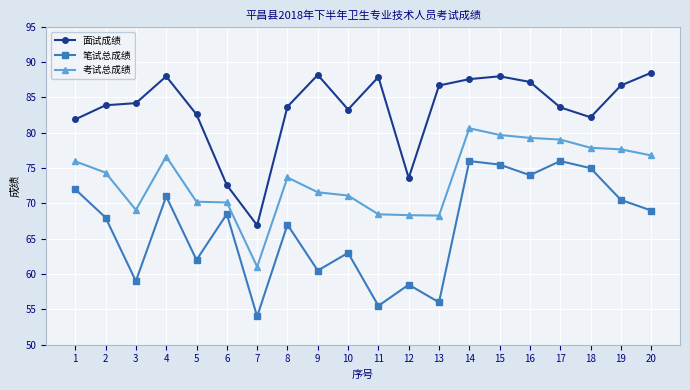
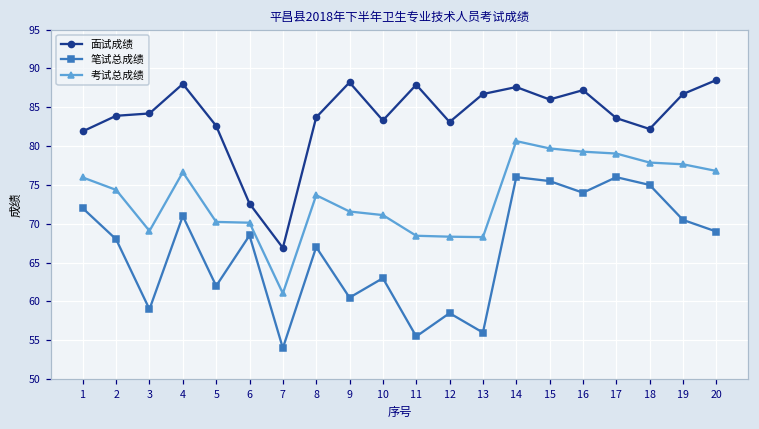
面试成绩, 12: 74 -> 83
面试成绩, 15: 88 -> 86
